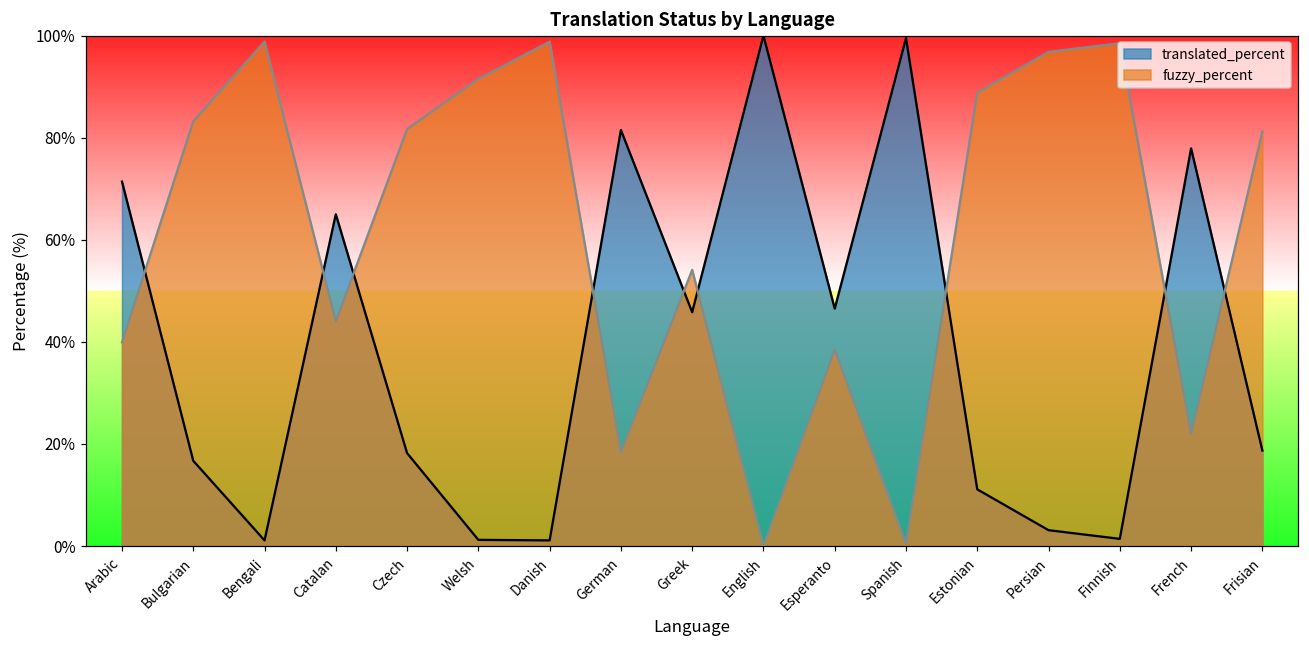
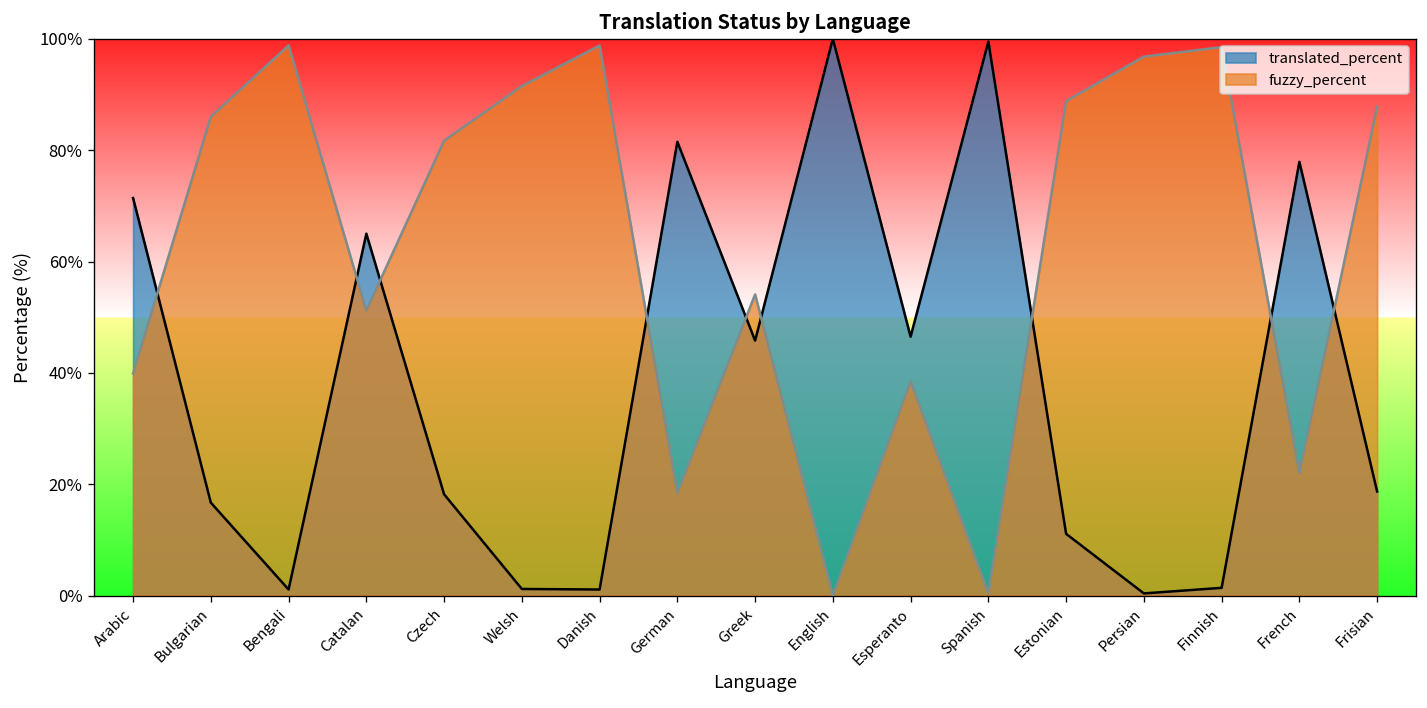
fuzzy_percent, Bulgarian: 83% -> 86%
fuzzy_percent, Catalan: 44% -> 51%
translated_percent, Persian: 3% -> 0%
fuzzy_percent, Frisian: 81% -> 88%
